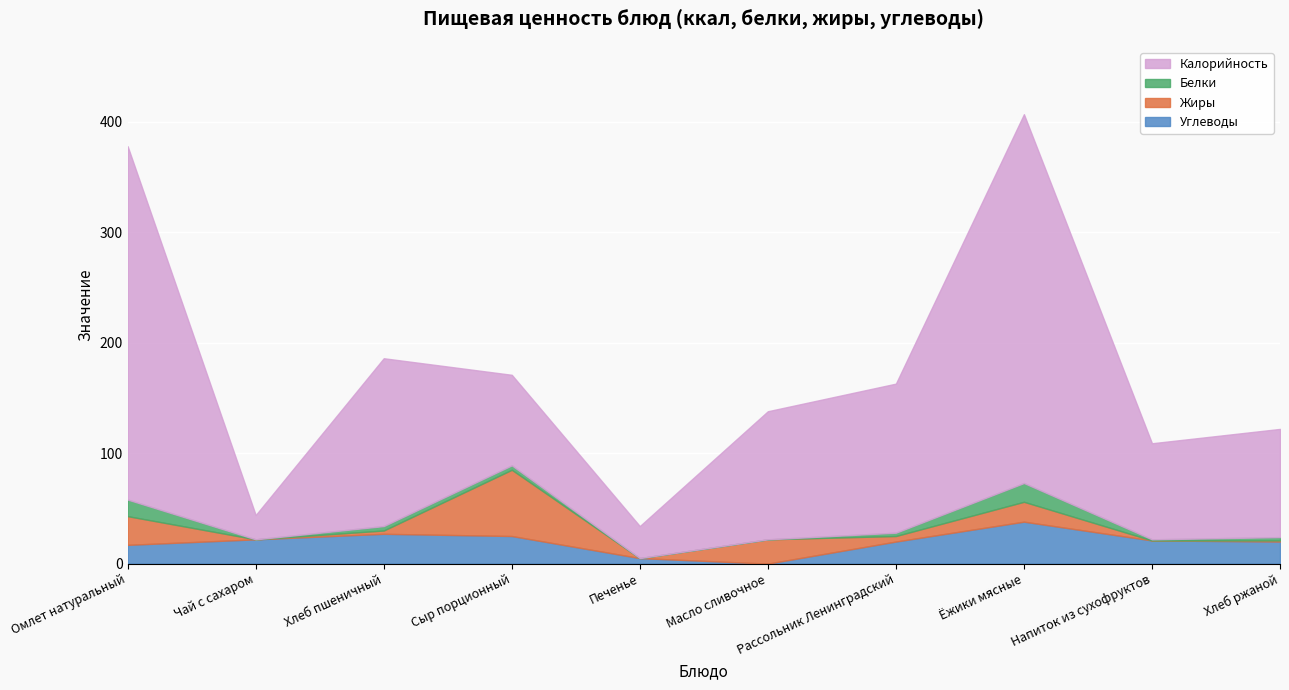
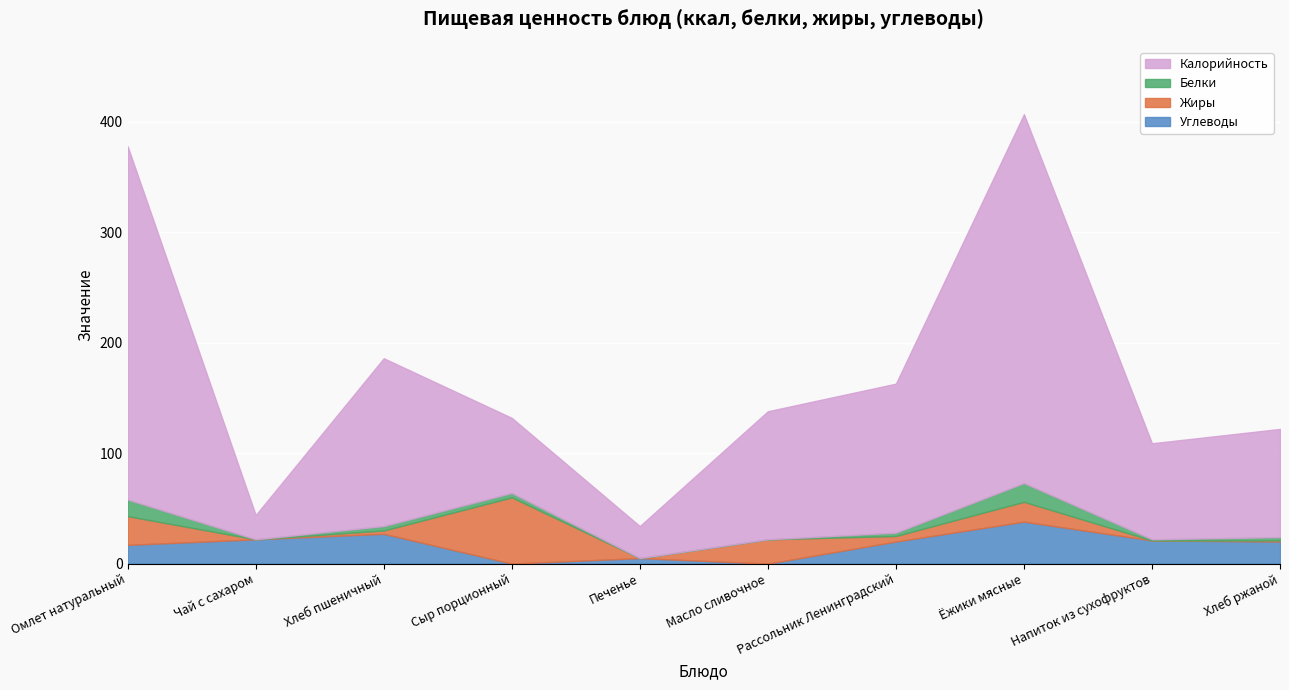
Углеводы, Сыр порционный: 25 -> 0
Калорийность, Сыр порционный: 82 -> 68
